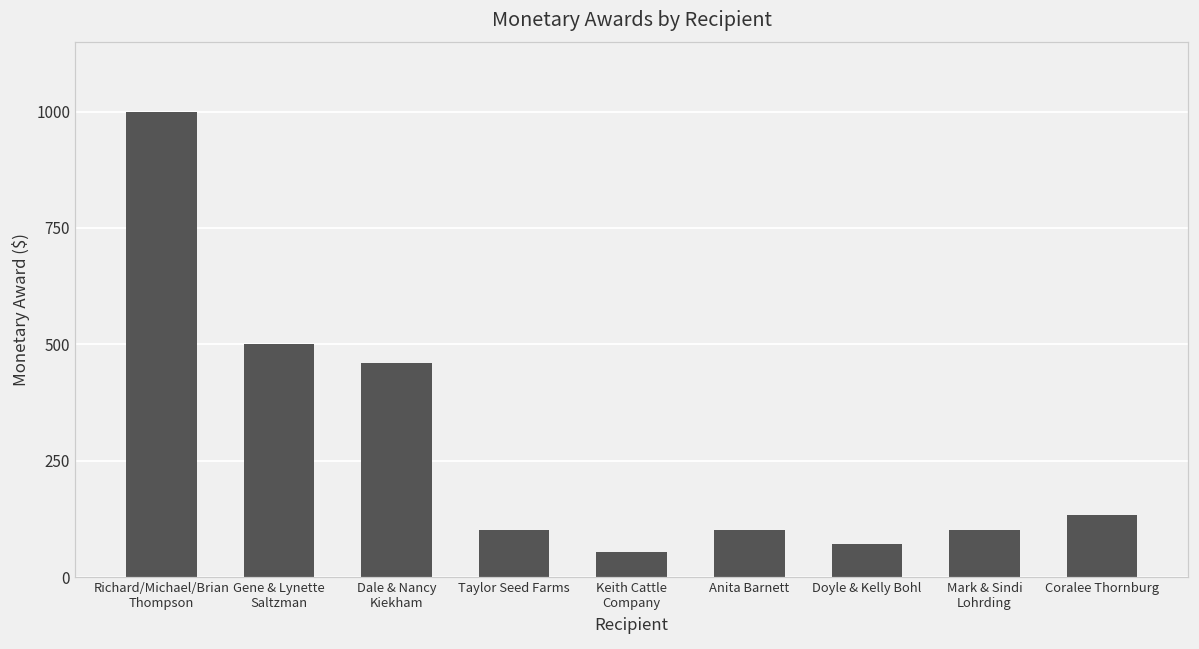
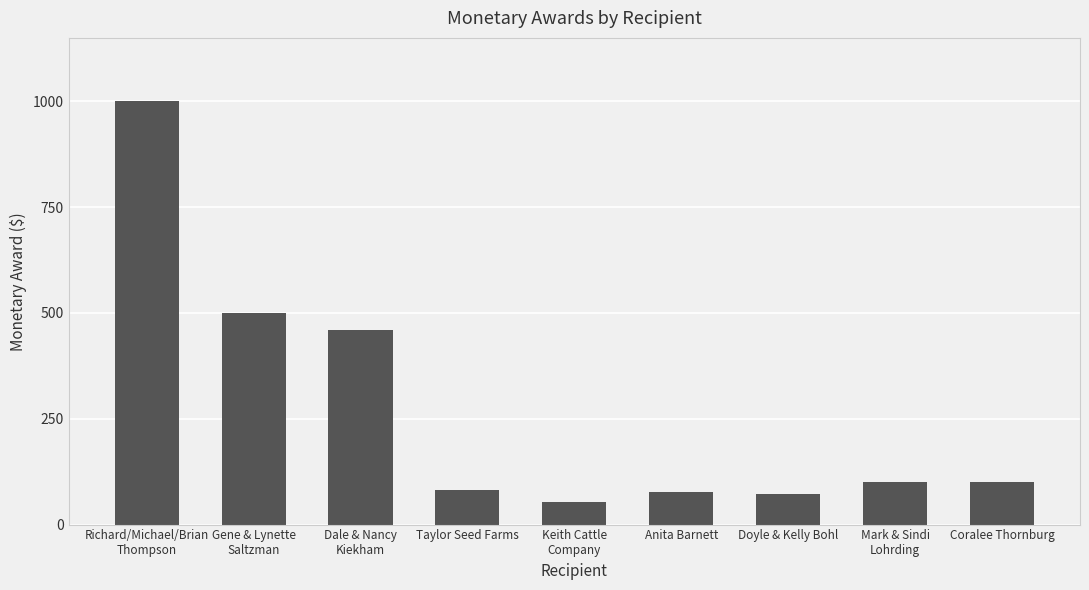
Taylor Seed Farms: 100 -> 80
Anita Barnett: 100 -> 80
Coralee Thornburg: 130 -> 100
